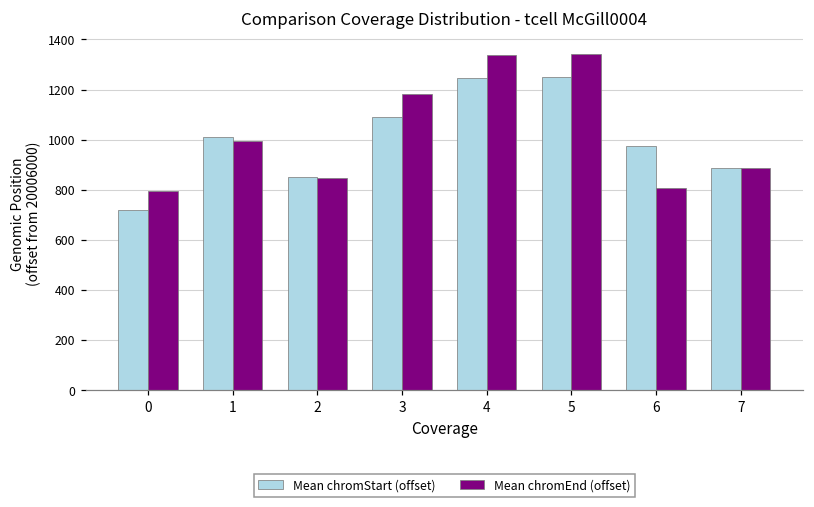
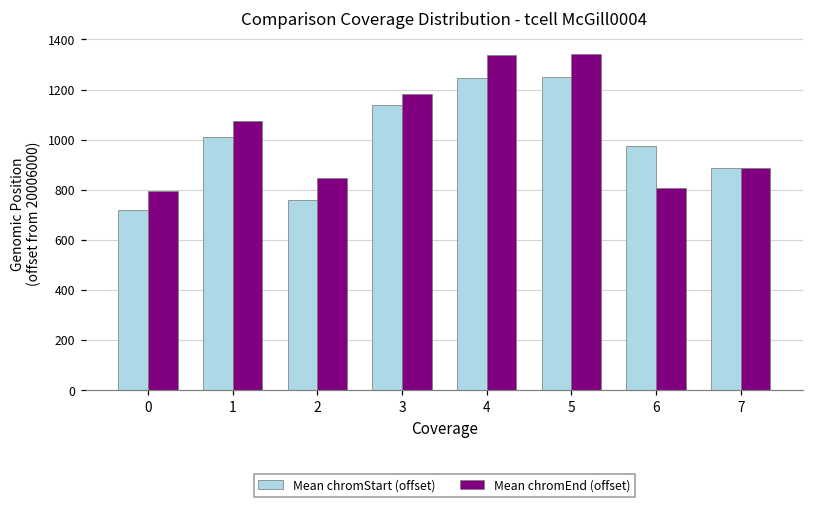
Mean chromEnd (offset), 1: 990 -> 1070
Mean chromStart (offset), 2: 850 -> 760
Mean chromStart (offset), 3: 1090 -> 1140
